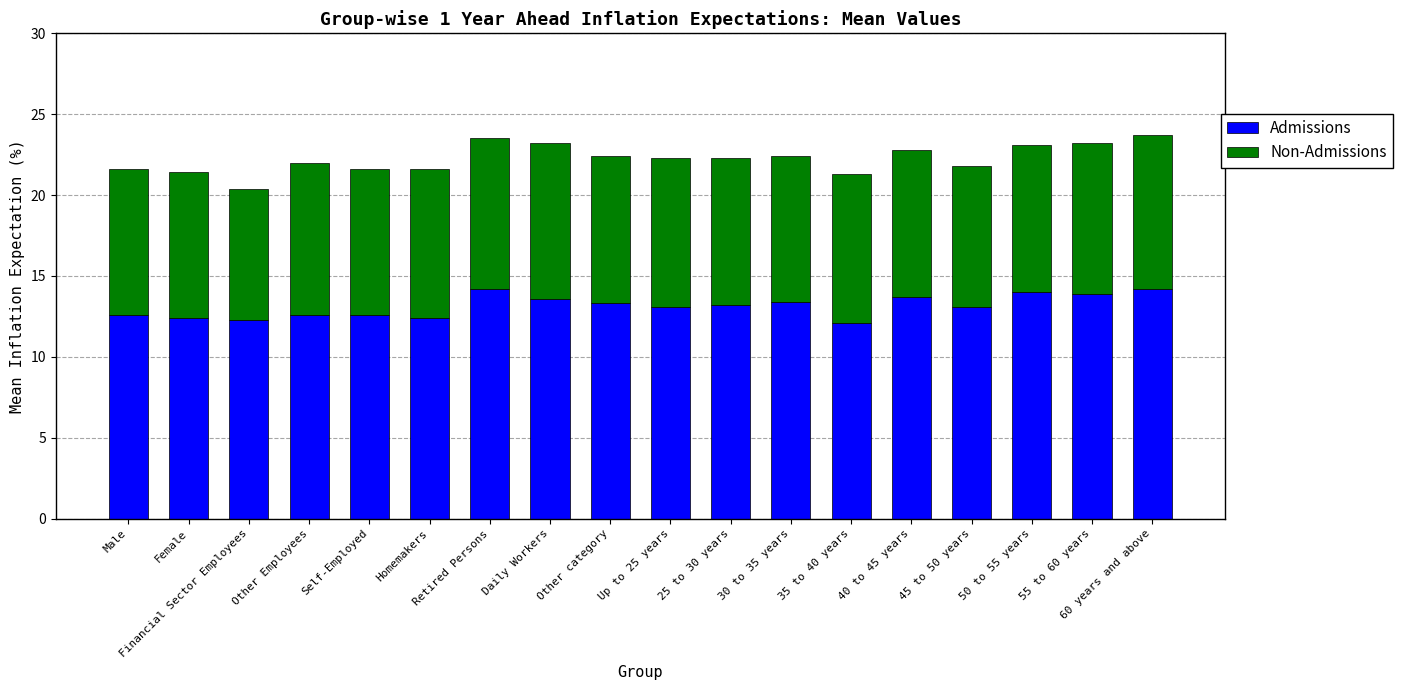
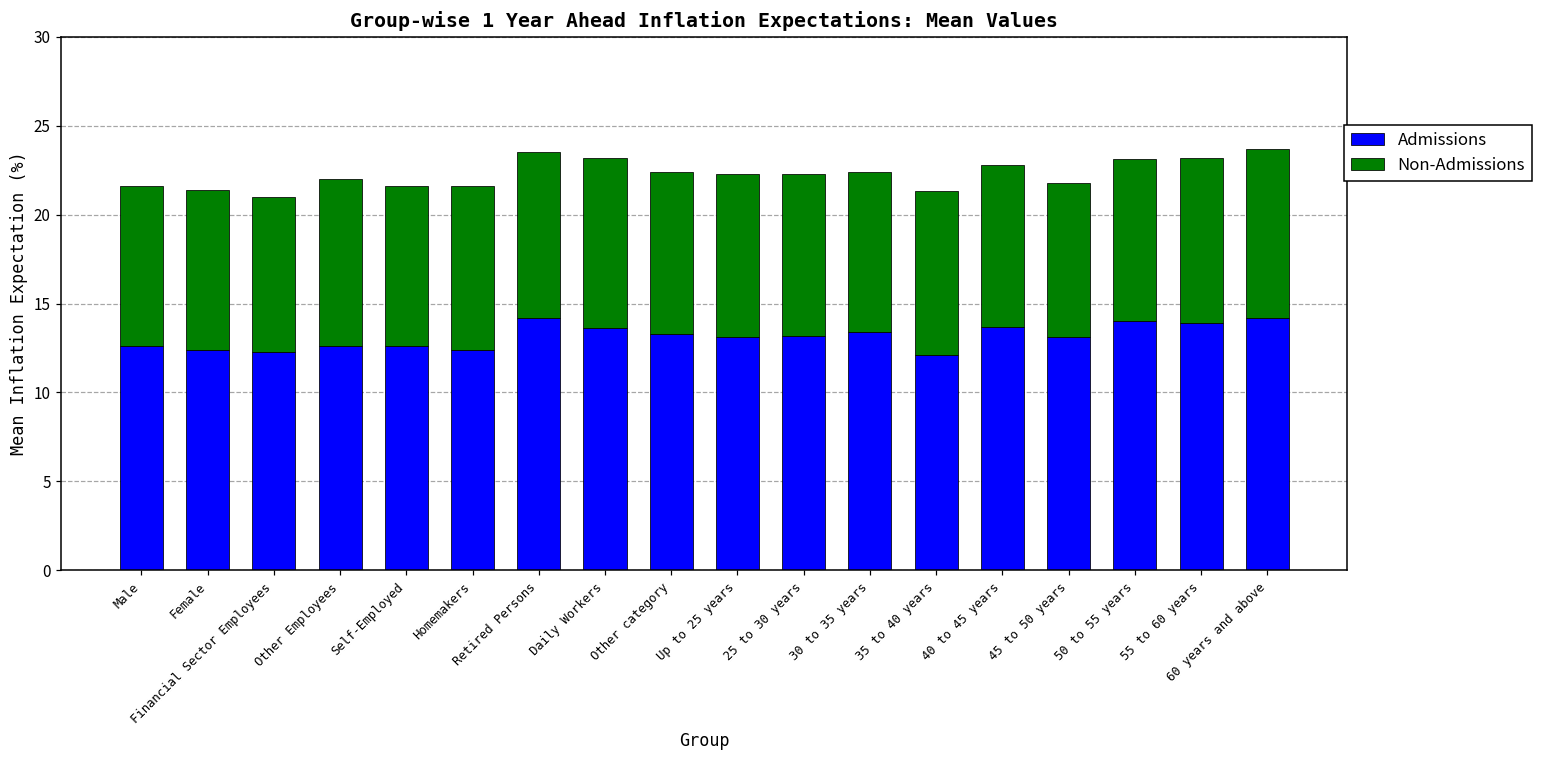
Non-Admissions, Financial Sector Employees: 8.1 -> 8.7
